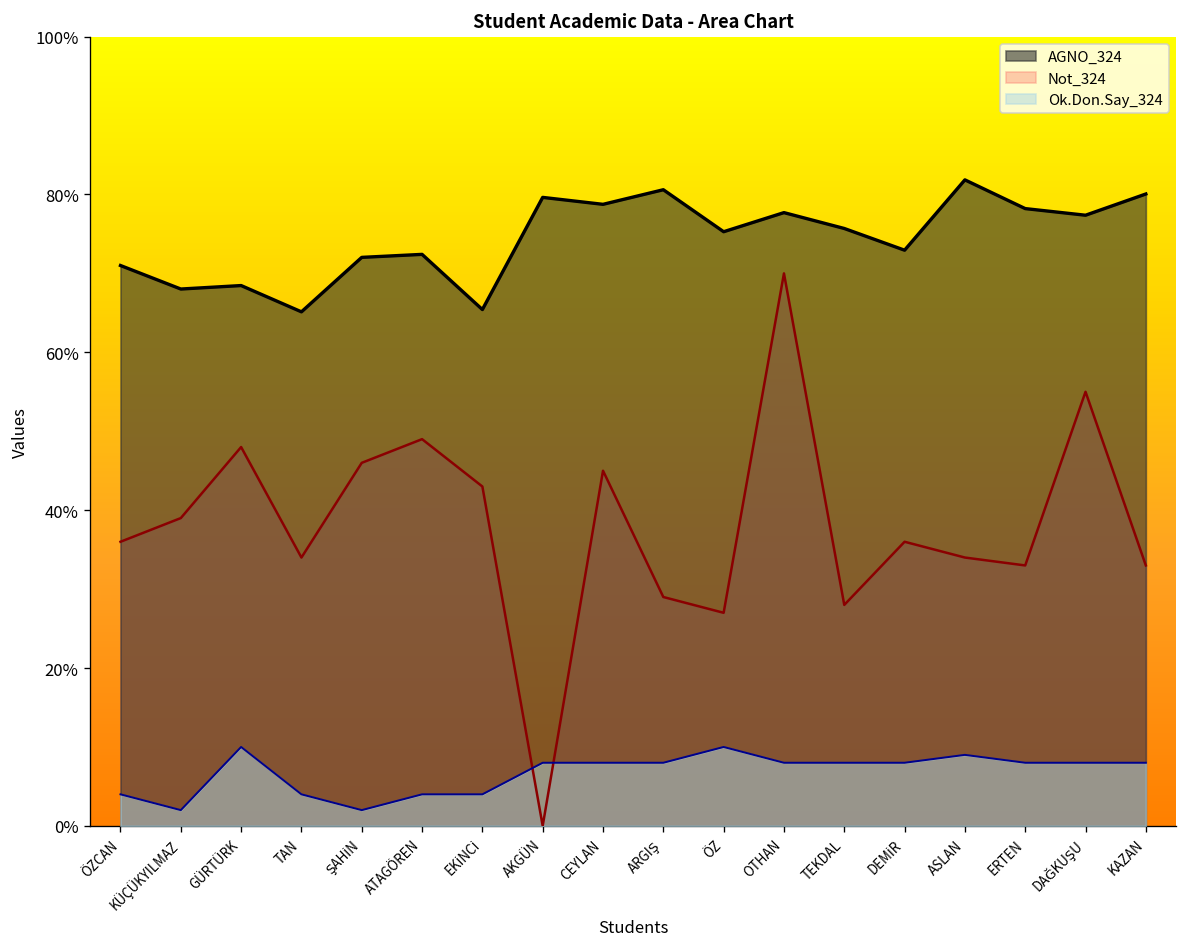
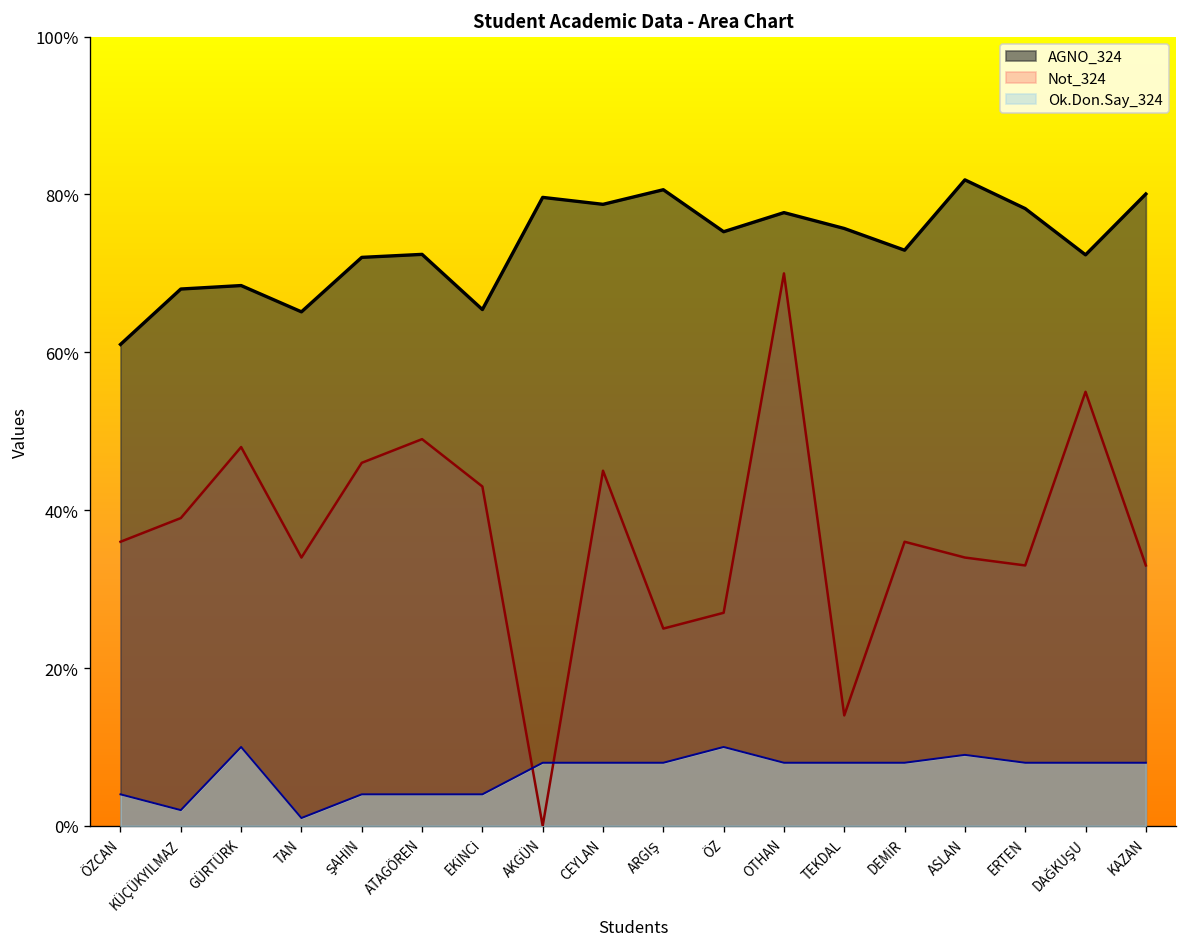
AGNO_324, ÖZCAN: 71% -> 61%
Ok.Don.Say_324, TAN: 4% -> 1%
Ok.Don.Say_324, ŞAHİN: 2% -> 4%
Not_324, ARGIŞ: 29% -> 25%
Not_324, TEKDAL: 28% -> 14%
AGNO_324, DAĞKUŞU: 77% -> 72%
